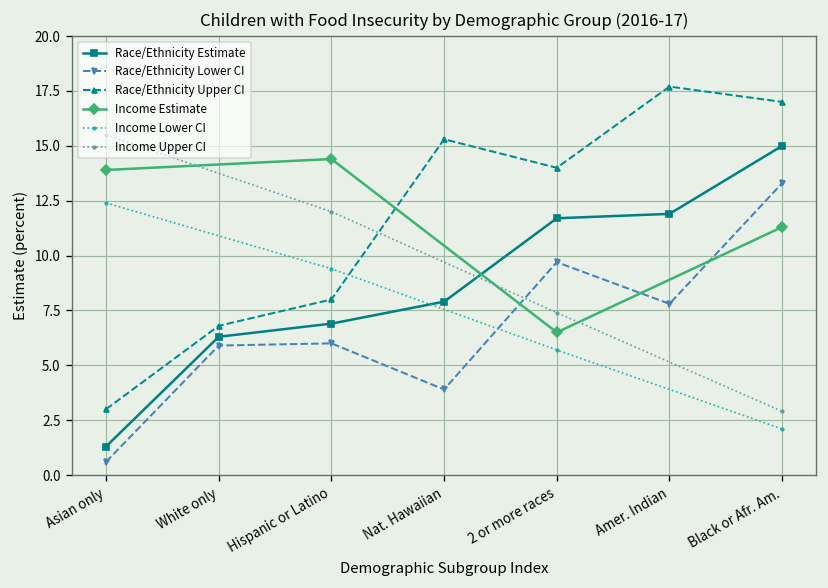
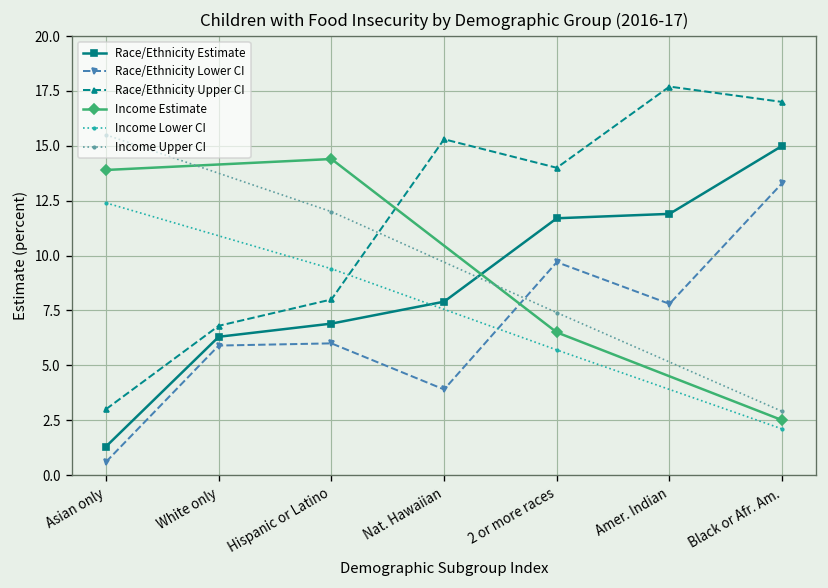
Income Estimate, Black or Afr. Am.: 11.3 -> 2.5
